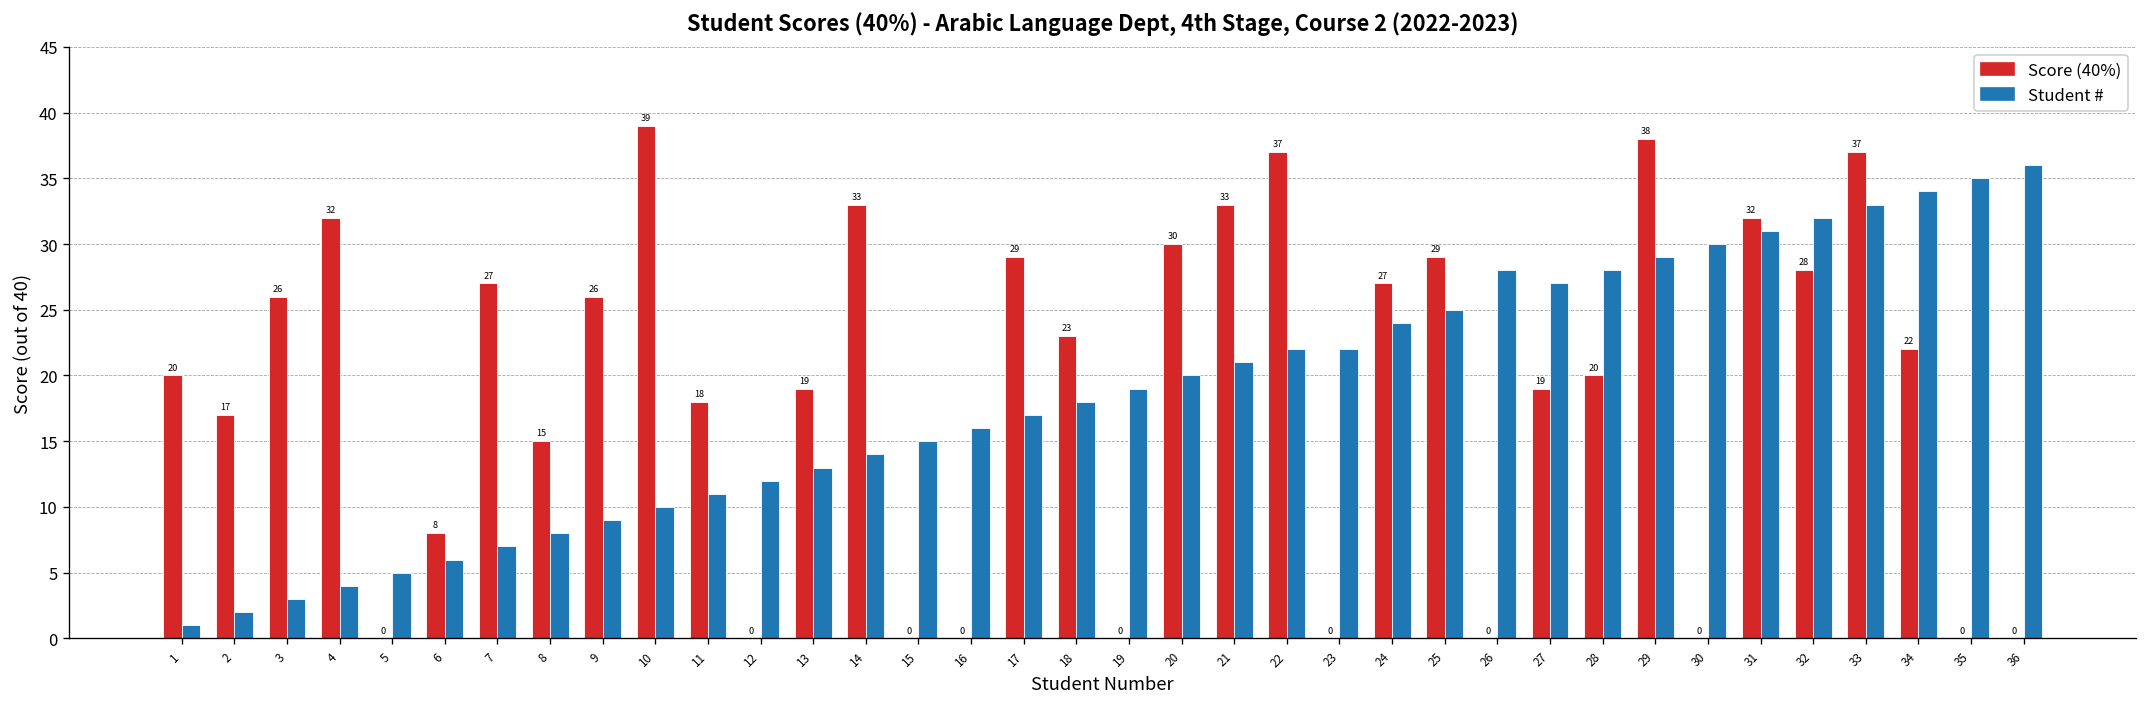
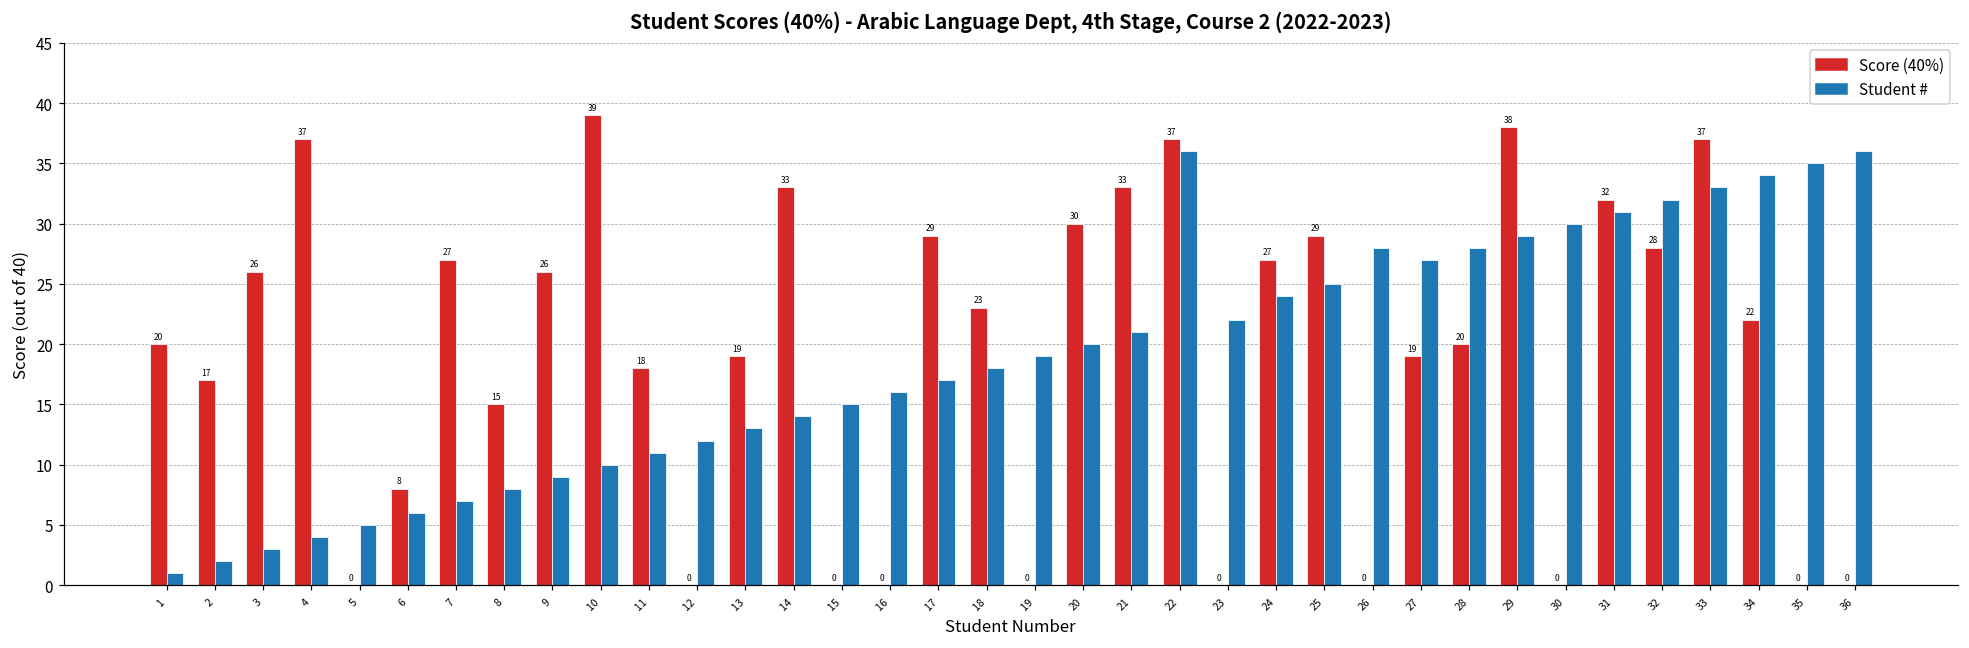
Score (40%), 4: 32 -> 37
Student #, 22: 22 -> 36
